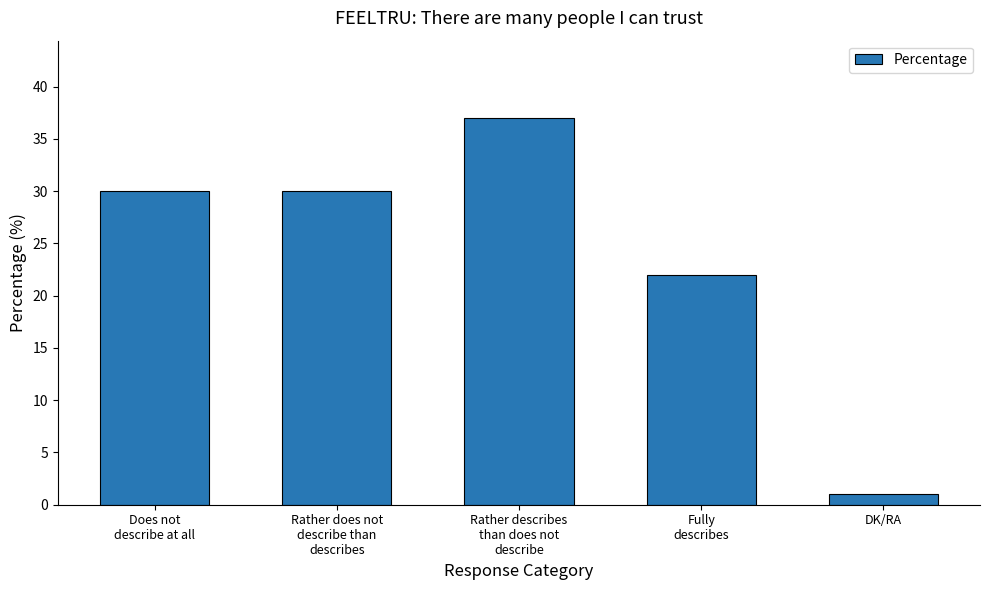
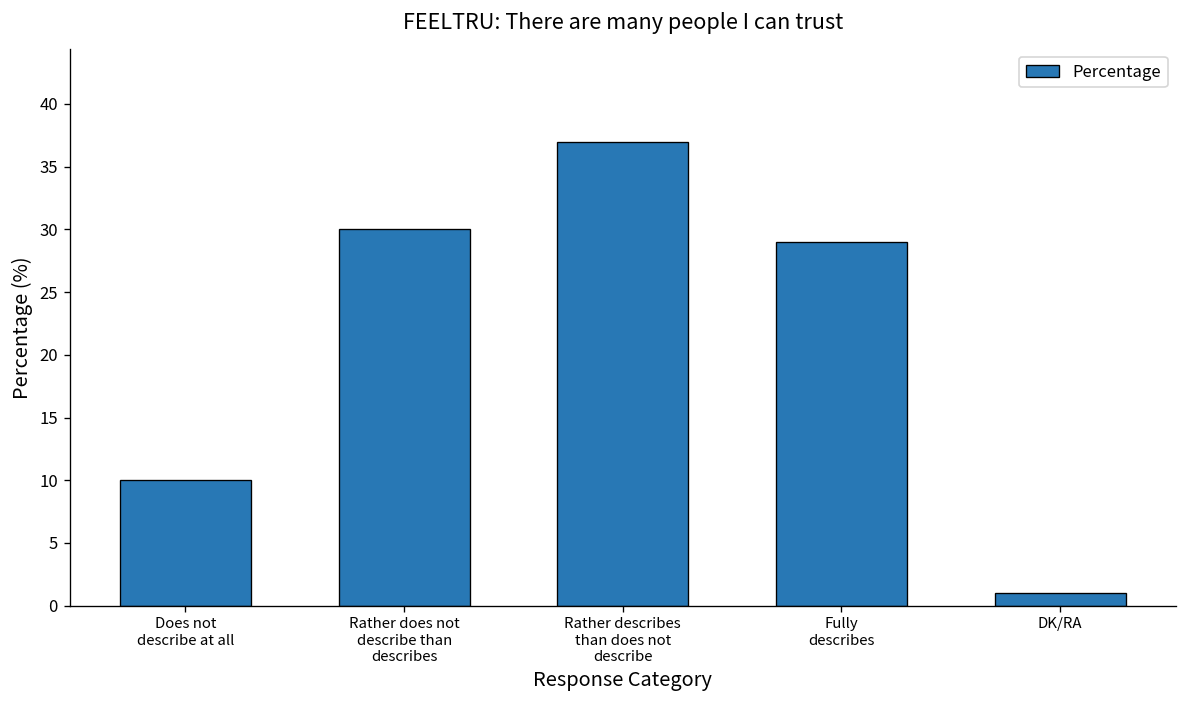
Does not describe at all: 30 -> 10
Fully describes: 22 -> 29
